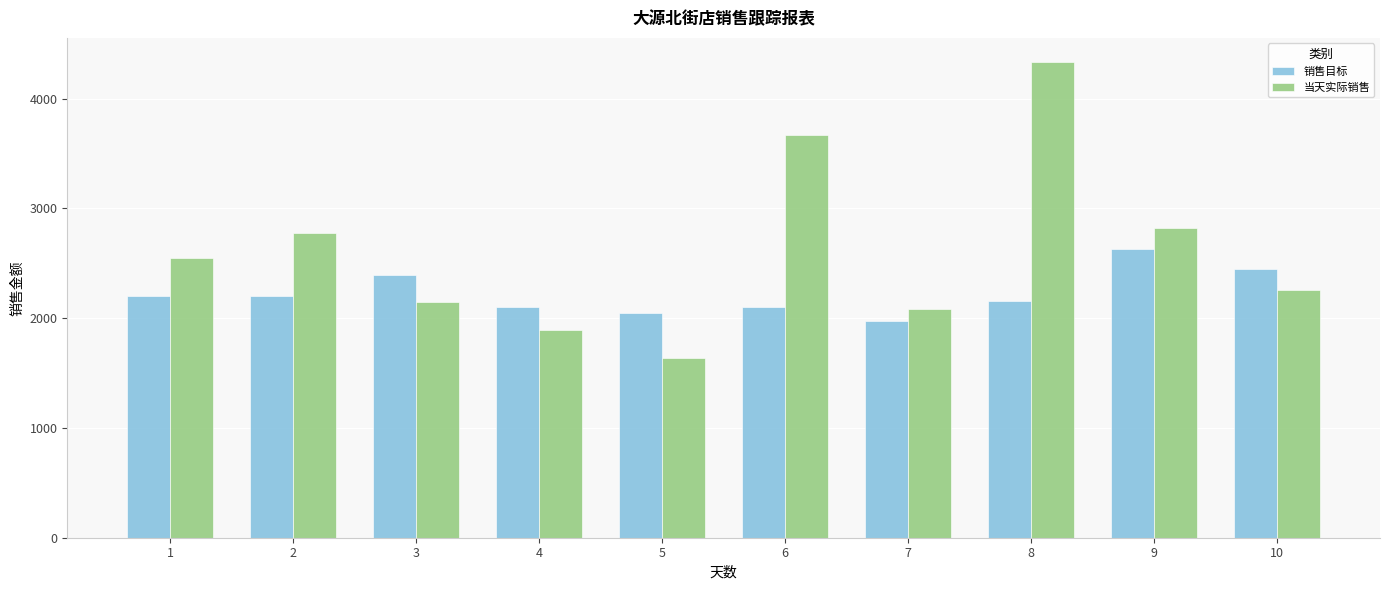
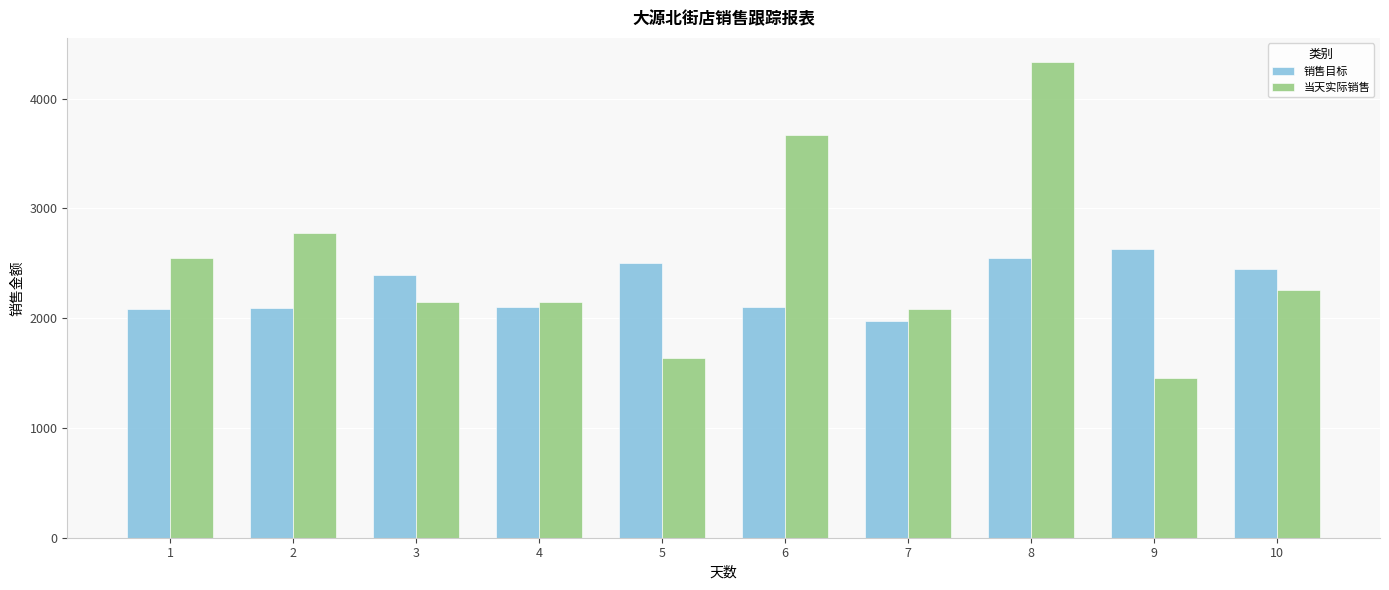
销售目标, 1: 2200 -> 2080
销售目标, 2: 2200 -> 2100
当天实际销售, 4: 1890 -> 2140
销售目标, 5: 2050 -> 2500
销售目标, 8: 2160 -> 2550
当天实际销售, 9: 2820 -> 1450
